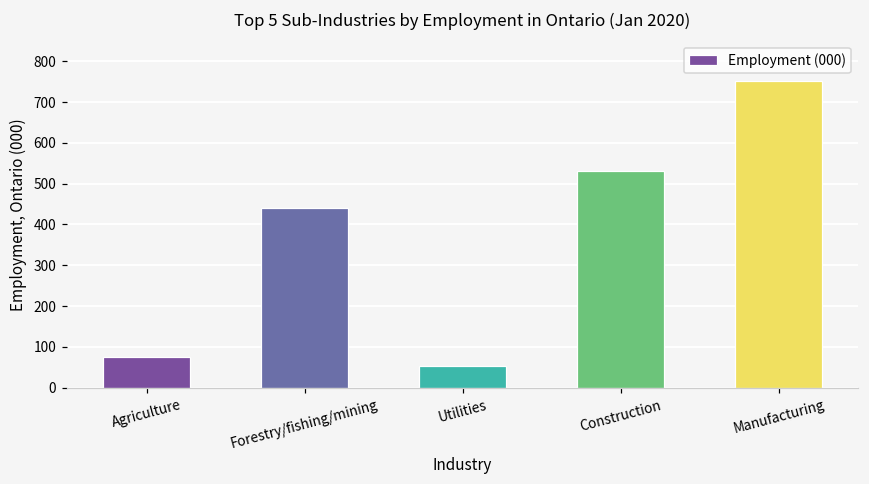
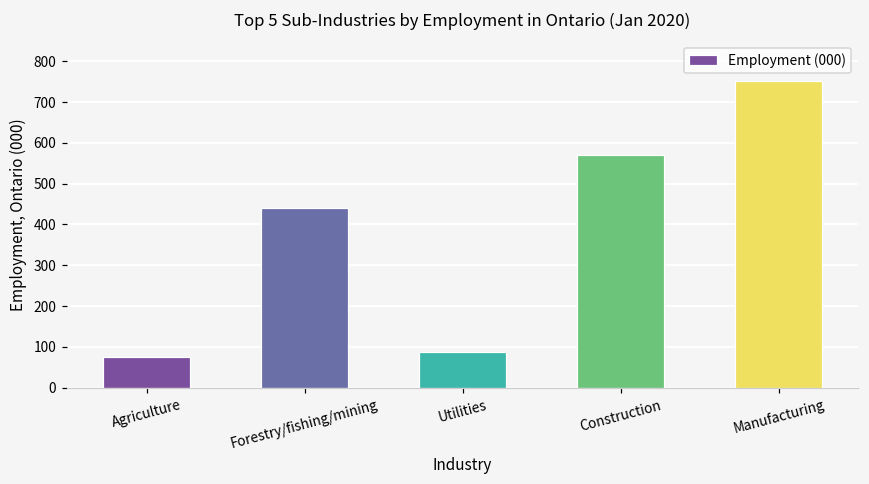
Utilities: 50 -> 90
Construction: 530 -> 570
